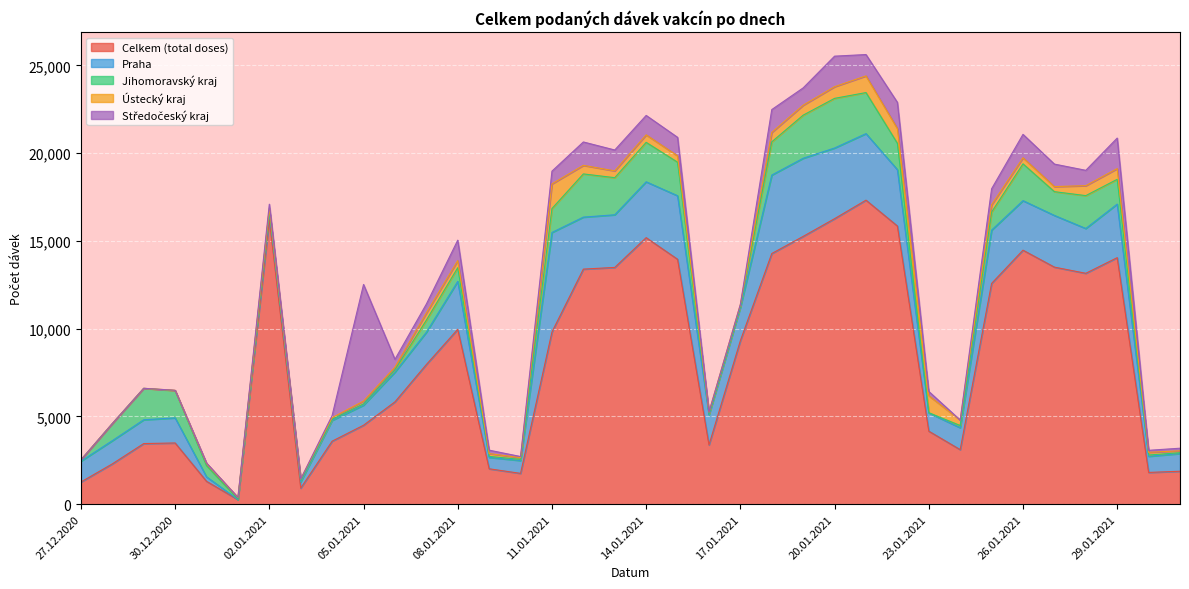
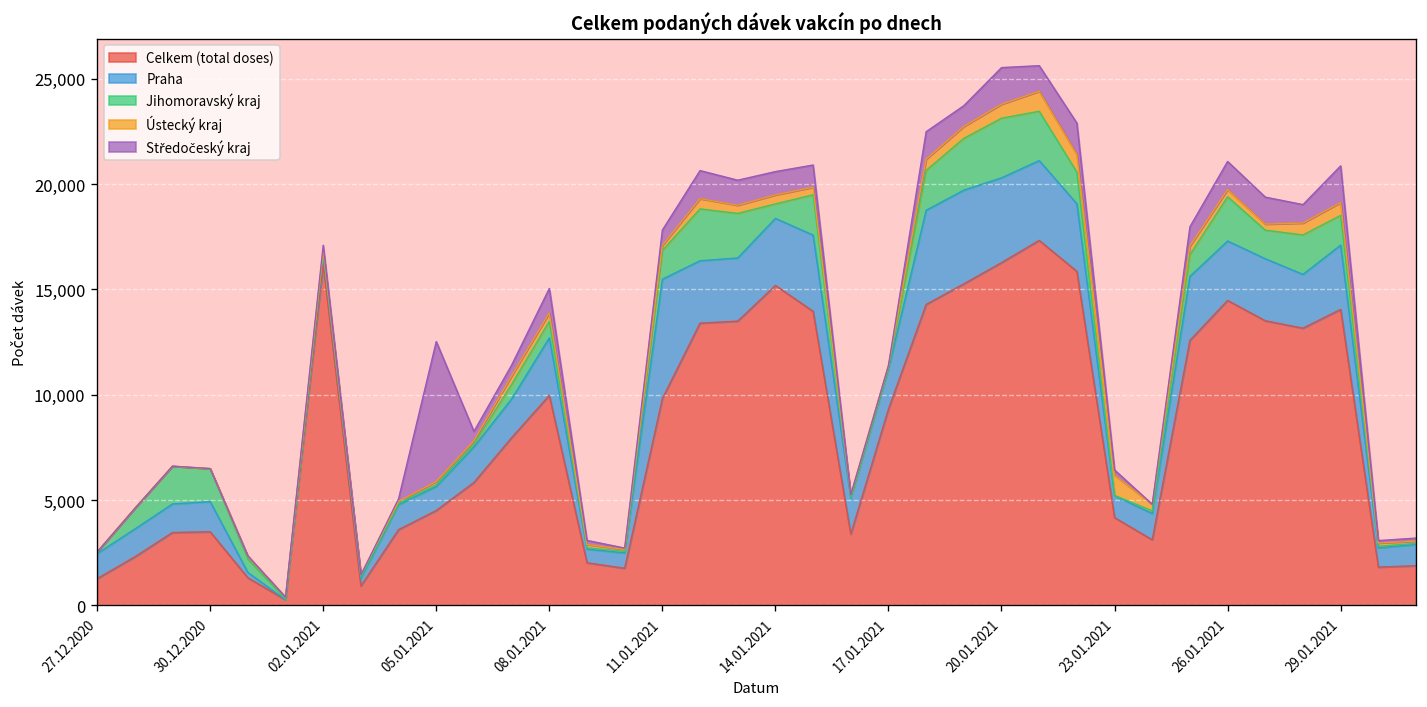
Ústecký kraj, 11.01.2021: 1,400 -> 200
Jihomoravský kraj, 14.01.2021: 2,200 -> 700
